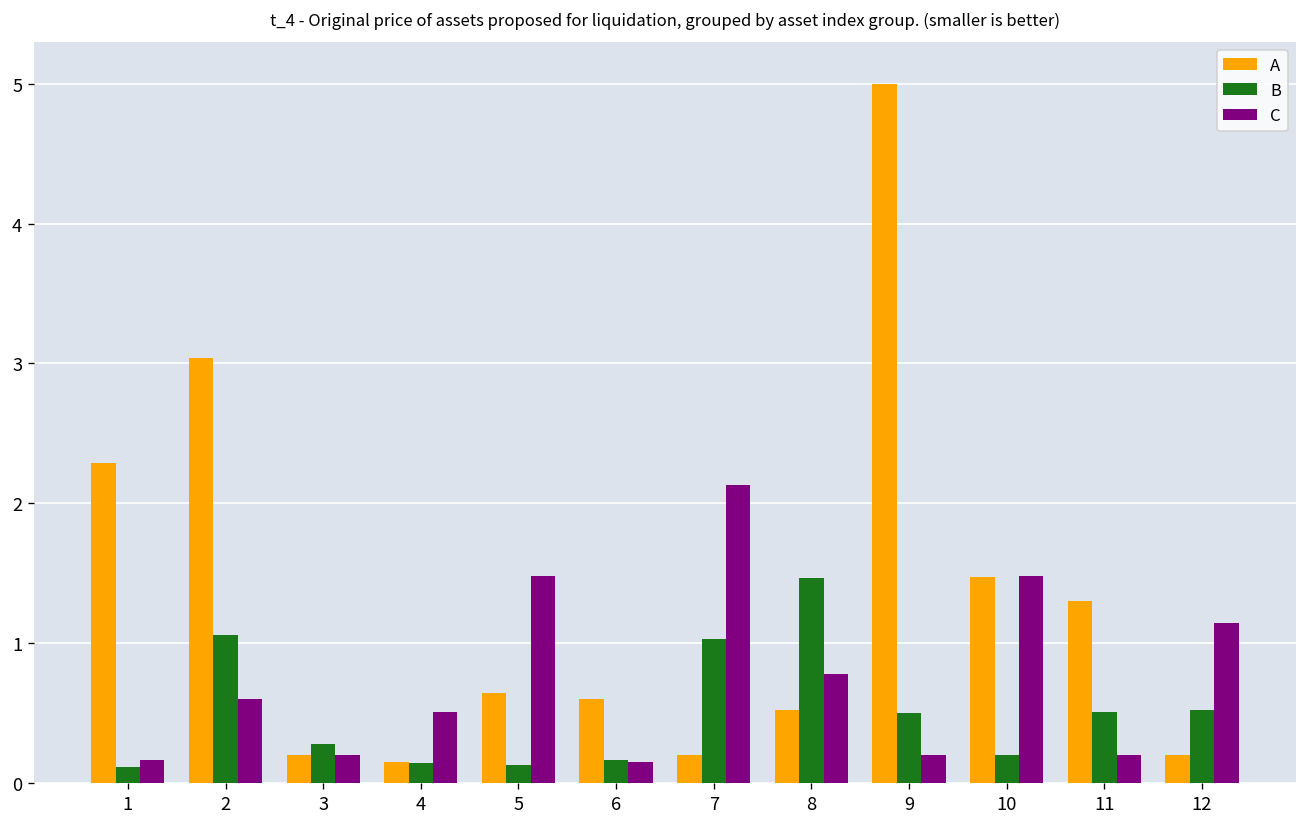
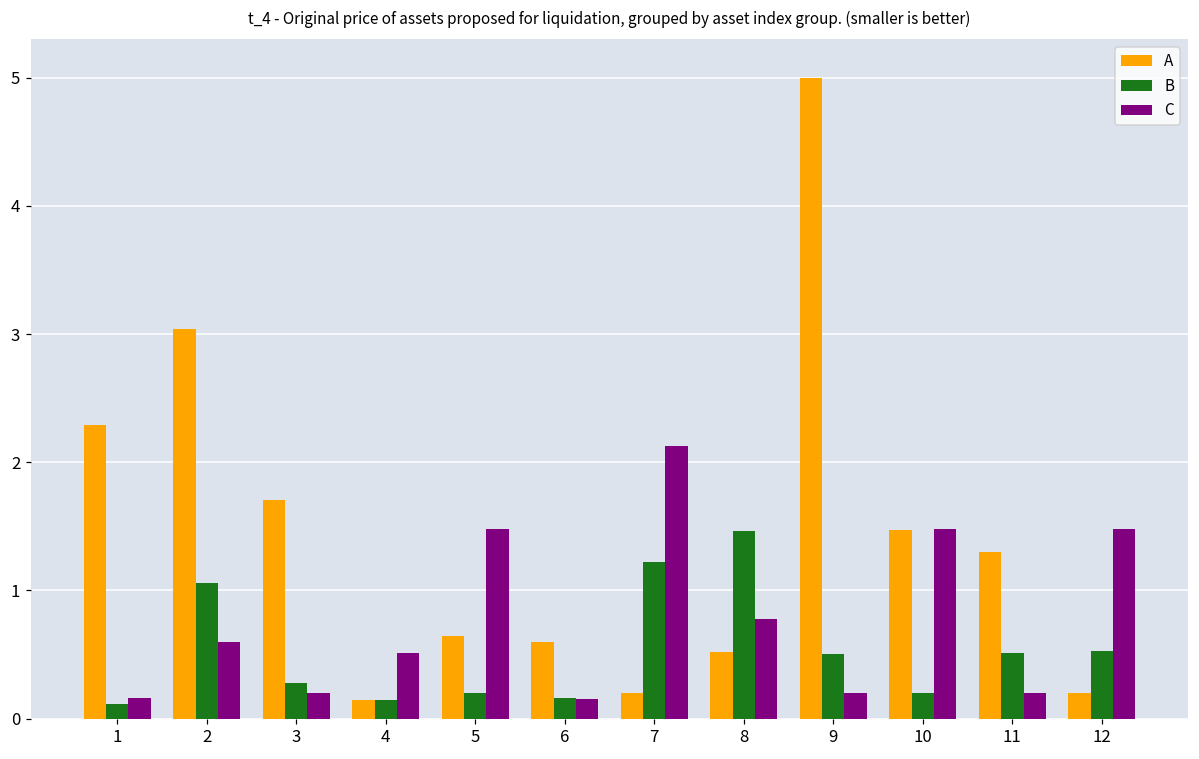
A, 3: 0.20 -> 1.70
B, 5: 0.13 -> 0.20
B, 7: 1.03 -> 1.23
C, 12: 1.14 -> 1.48
